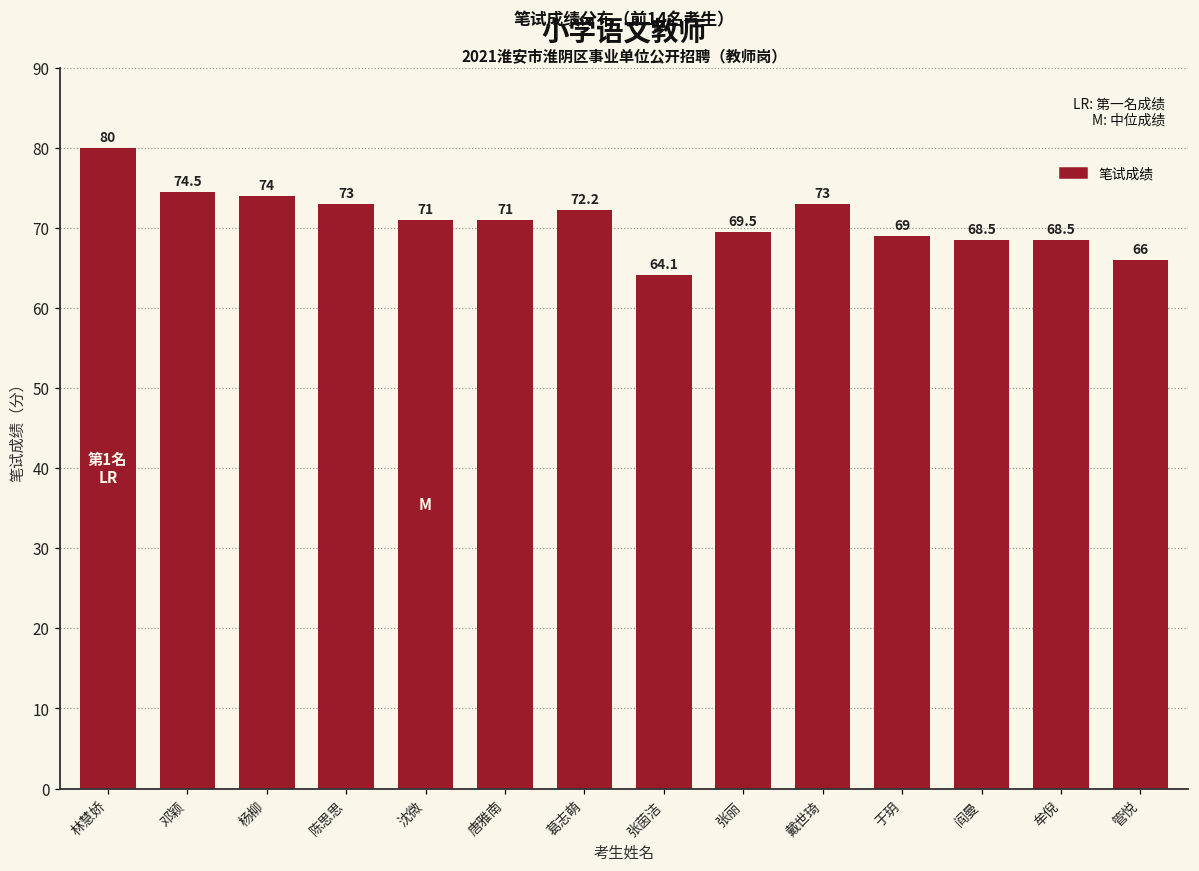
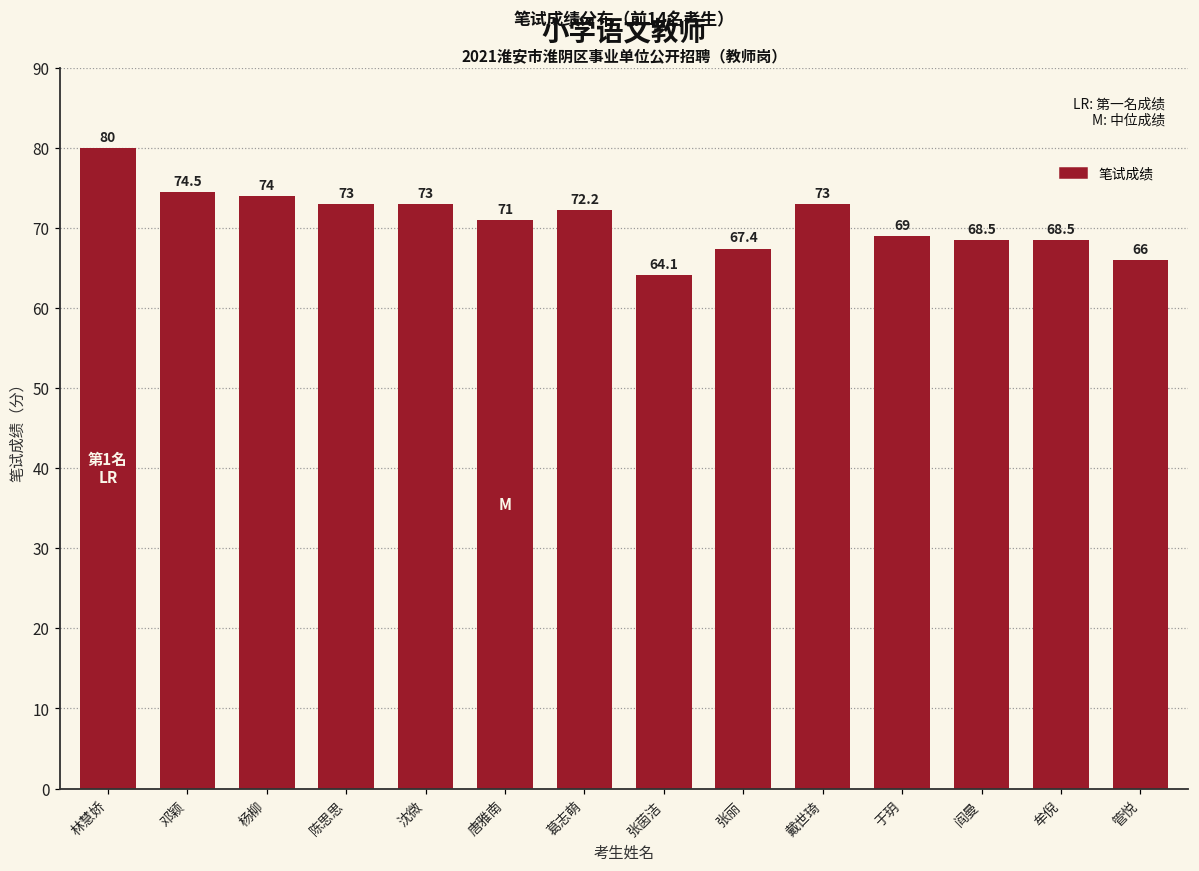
沈微: 71 -> 73
张丽: 69.5 -> 67.4
